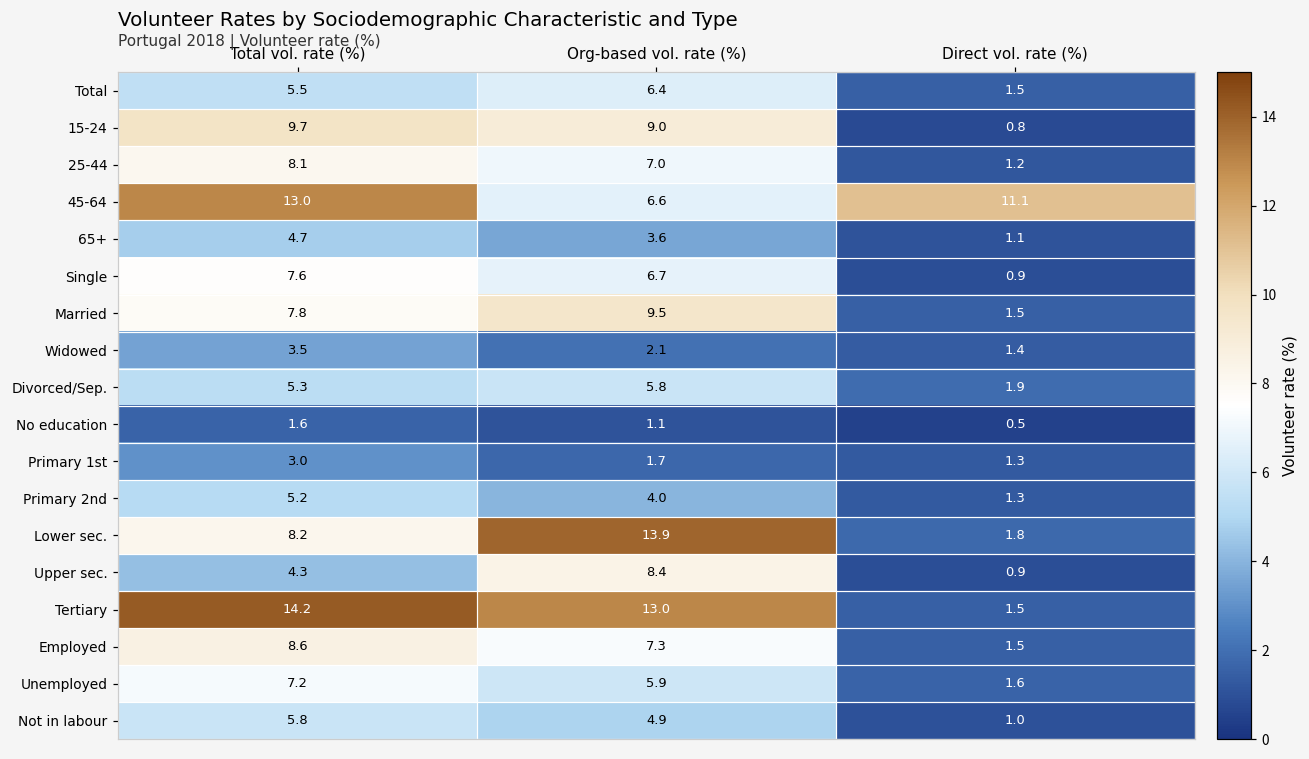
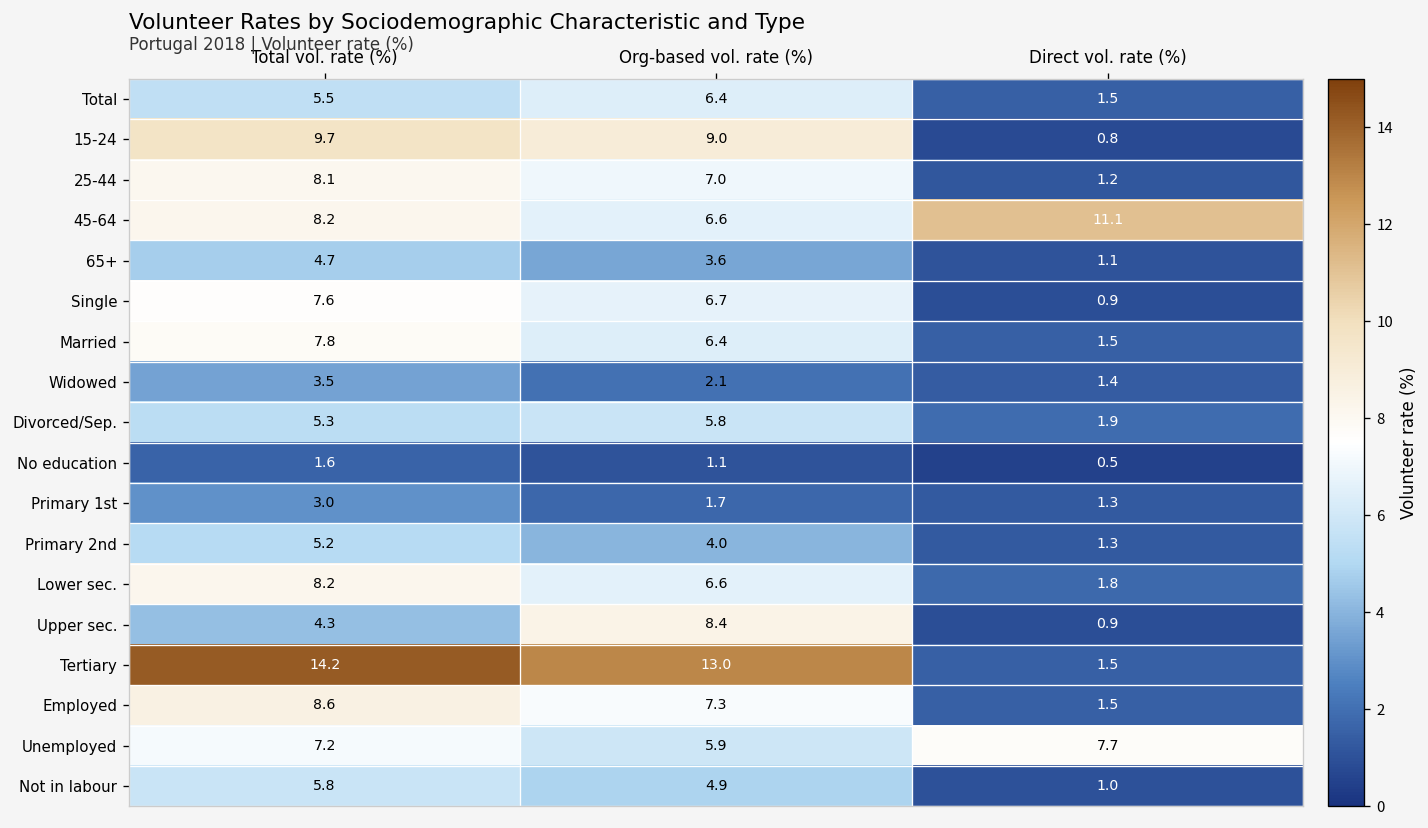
45-64, Total vol. rate (%): 13.0 -> 8.2
Married, Org-based vol. rate (%): 9.5 -> 6.4
Lower sec., Org-based vol. rate (%): 13.9 -> 6.6
Unemployed, Direct vol. rate (%): 1.6 -> 7.7
